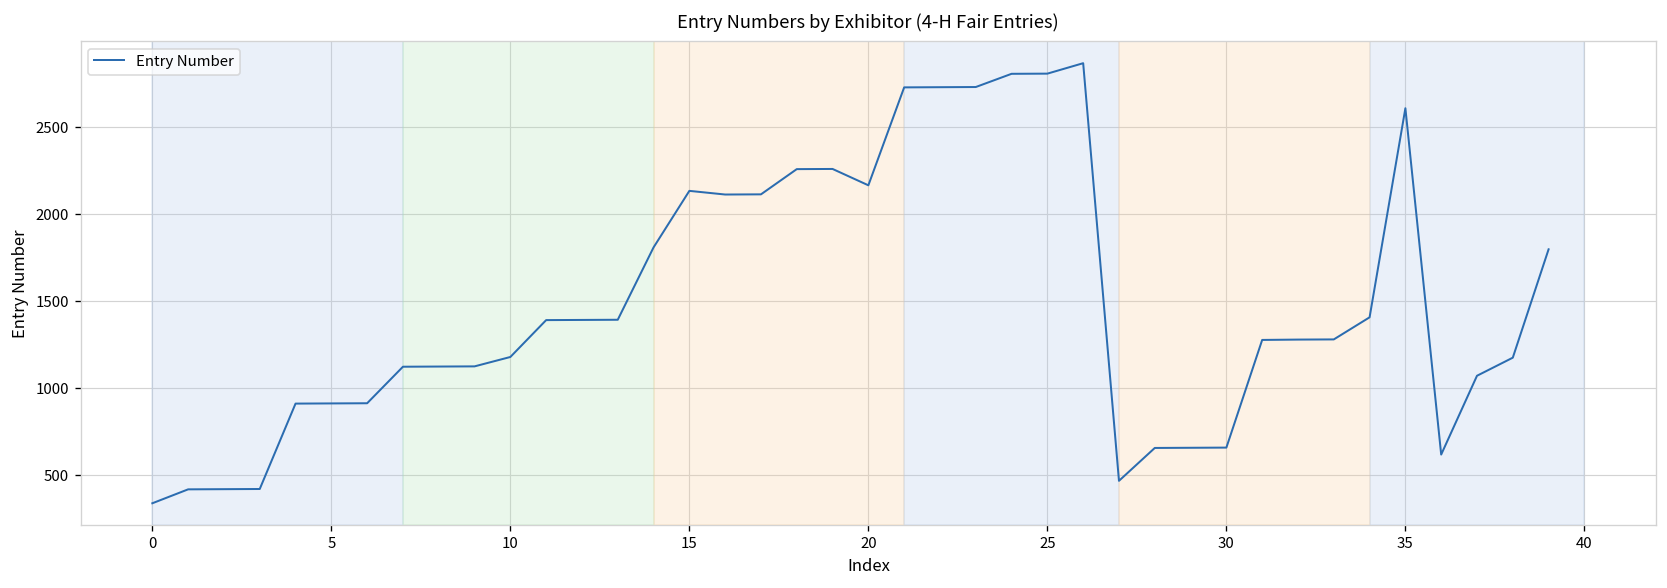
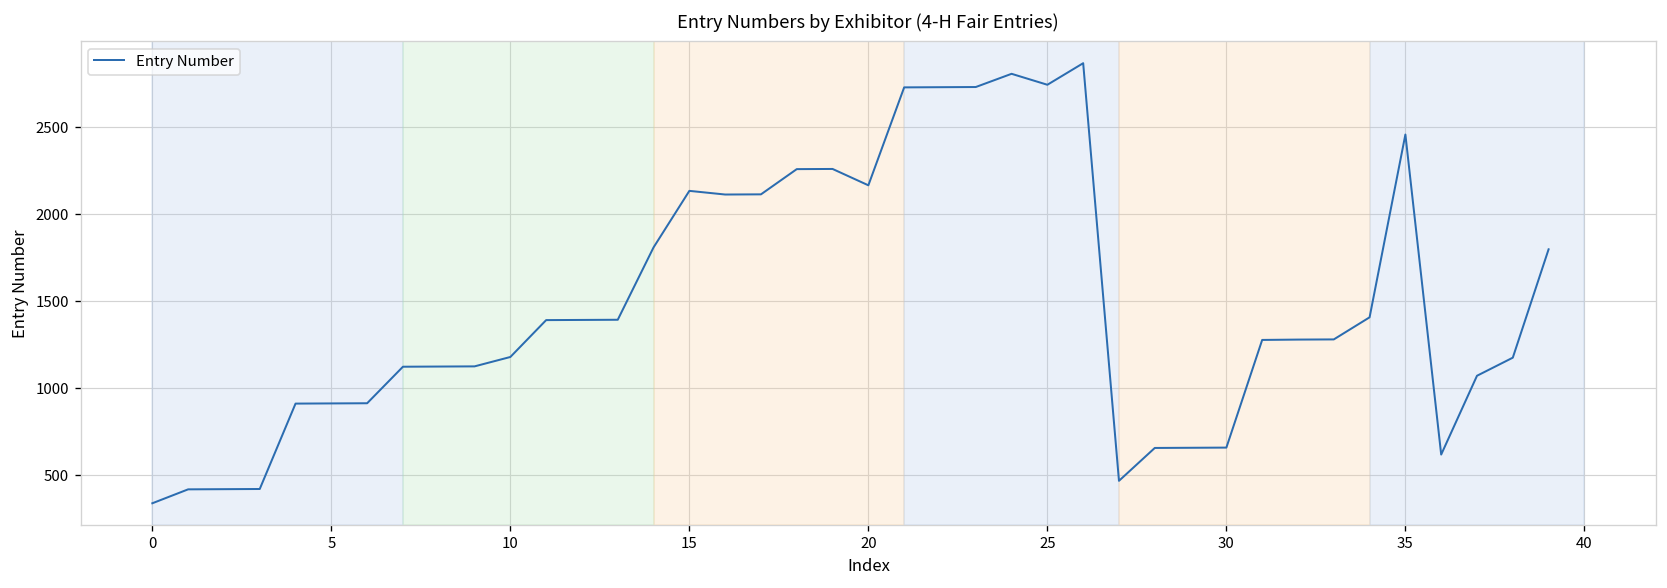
25: 2810 -> 2750
35: 2610 -> 2460
